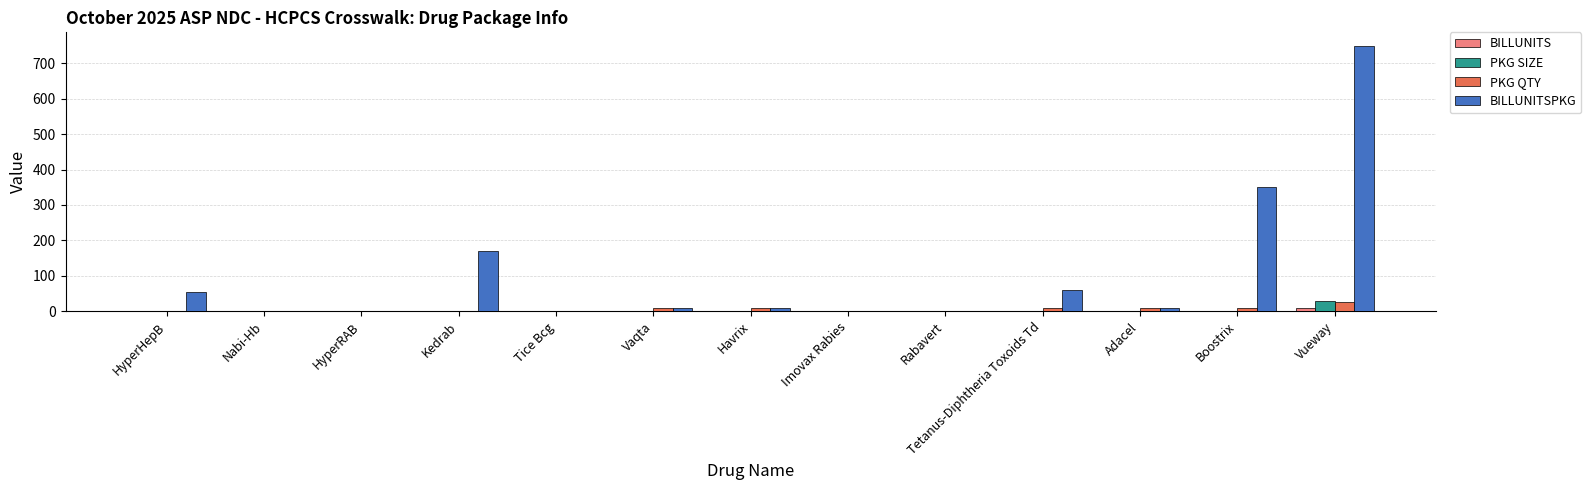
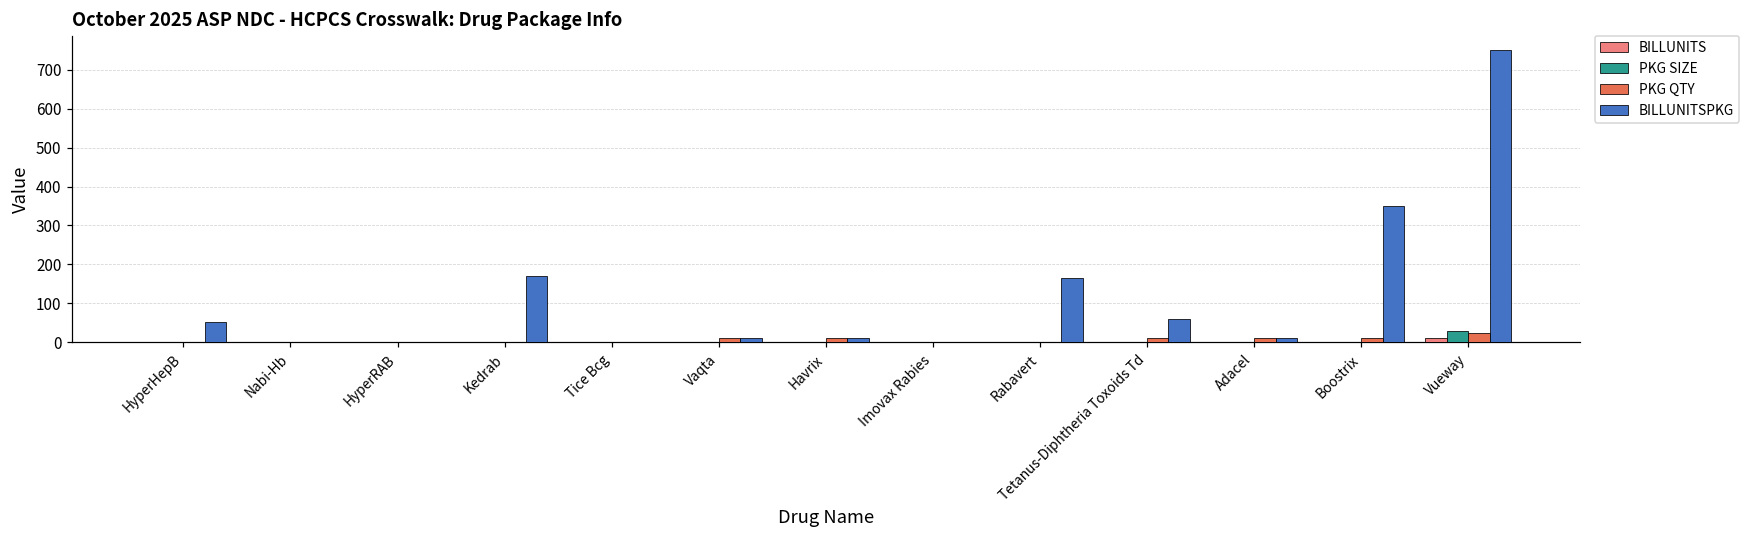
BILLUNITSPKG, Rabavert: 0 -> 170
